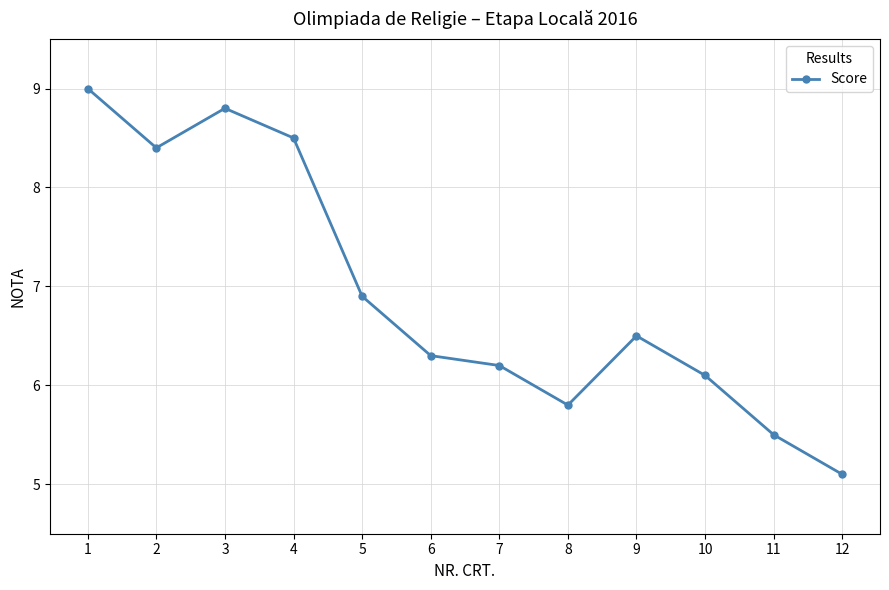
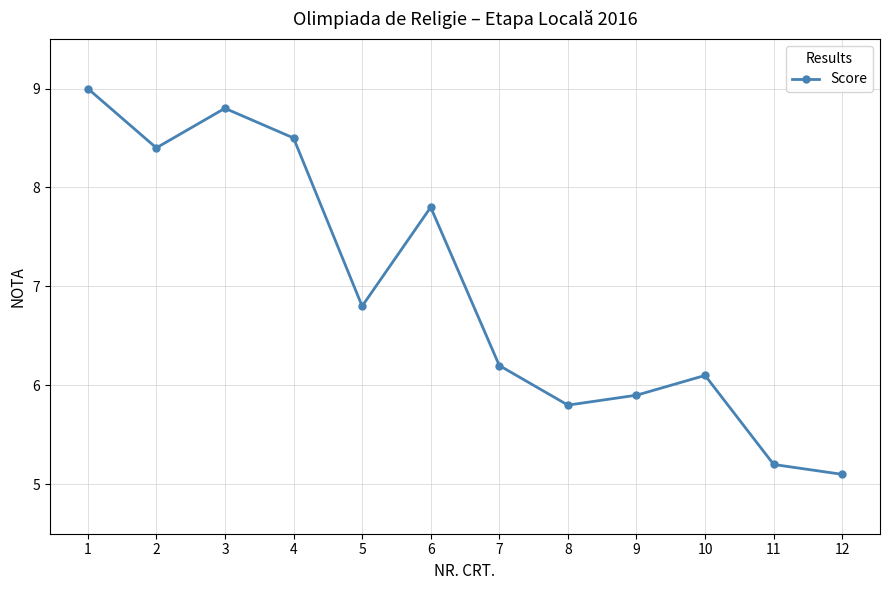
5: 6.9 -> 6.8
6: 6.3 -> 7.8
9: 6.5 -> 5.9
11: 5.5 -> 5.2
